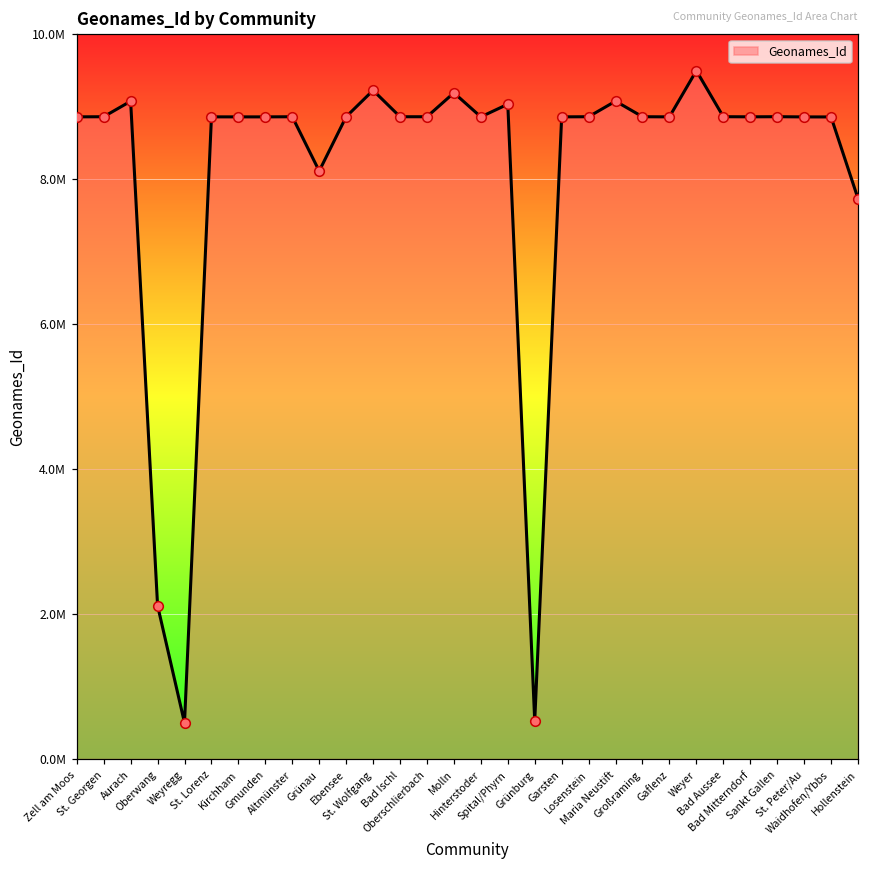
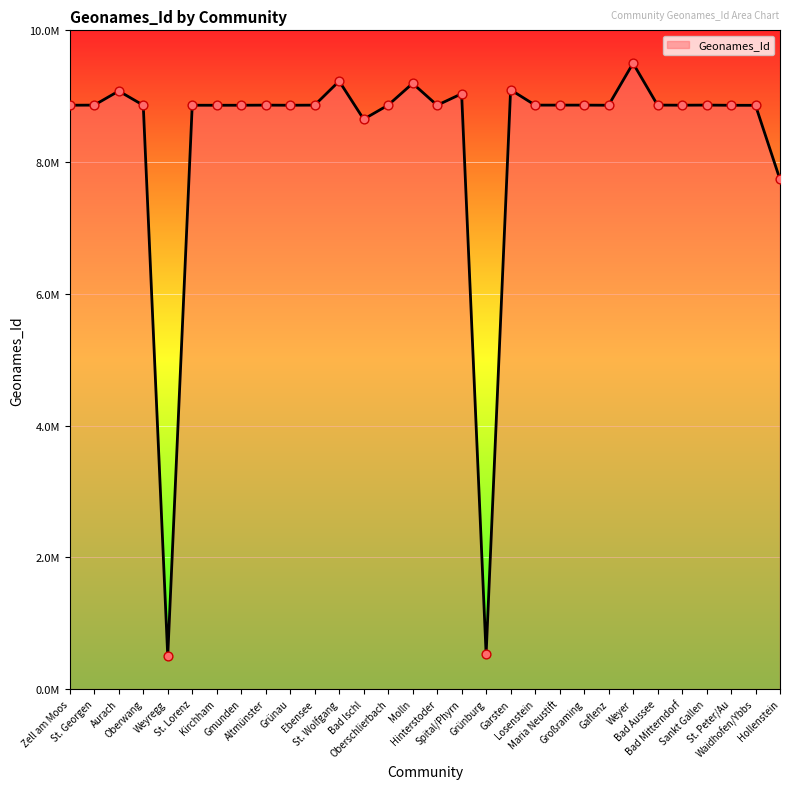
Oberwang: 2100000 -> 8900000
Grünau: 8100000 -> 8900000
Bad Ischl: 8900000 -> 8700000
Garsten: 8900000 -> 9100000
Maria Neustift: 9100000 -> 8900000
